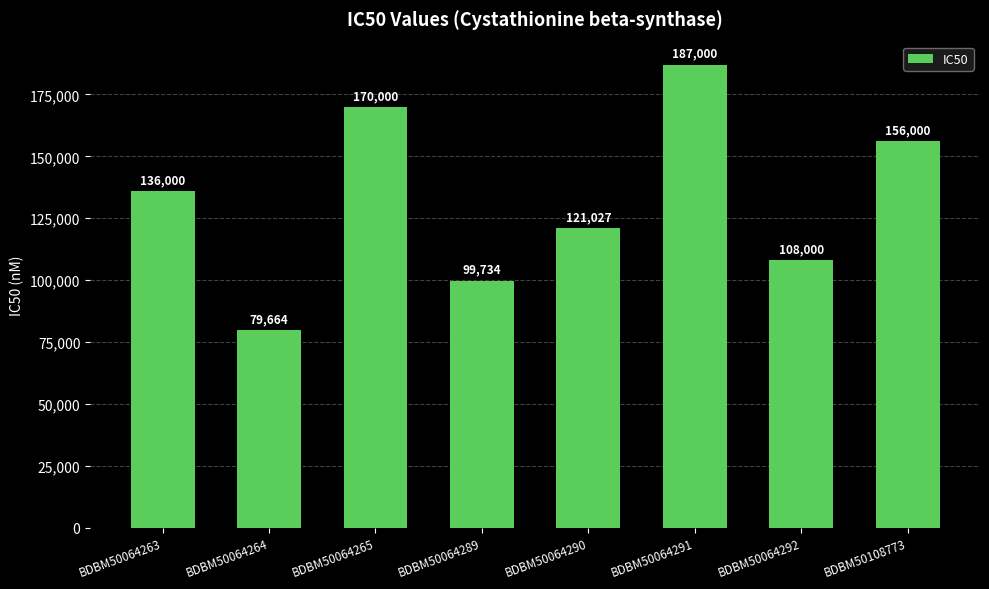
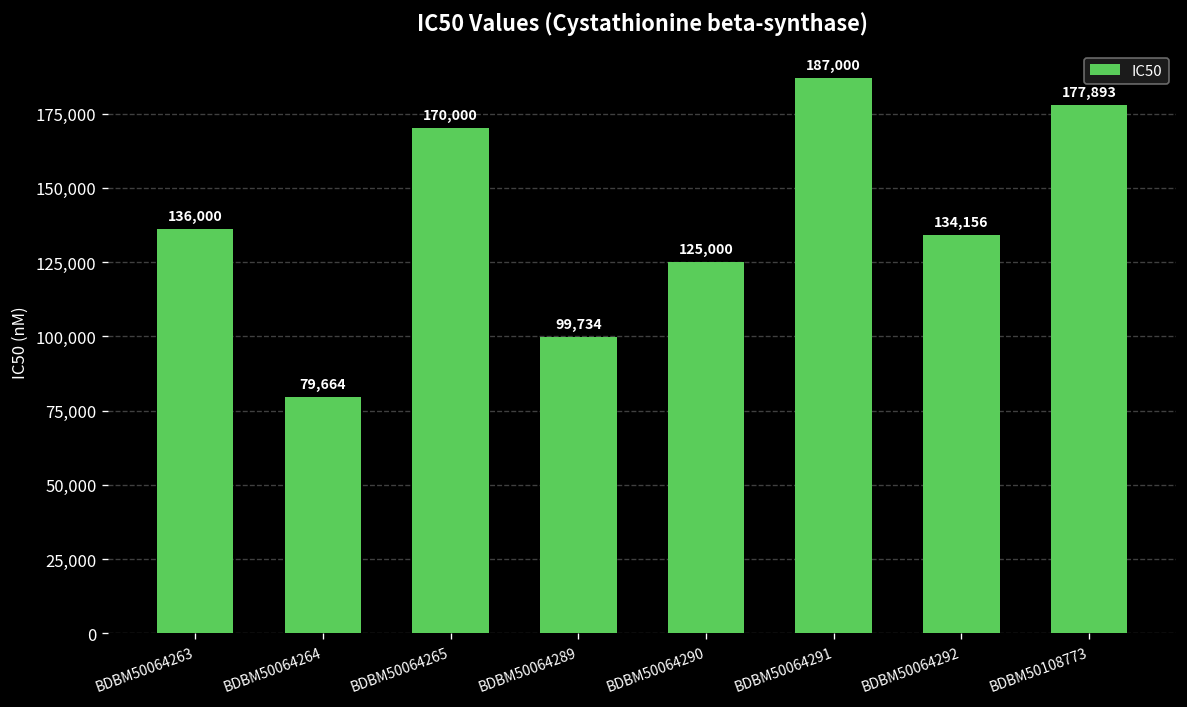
BDBM50064290: 121,027 -> 125,000
BDBM50064292: 108,000 -> 134,156
BDBM50108773: 156,000 -> 177,893
